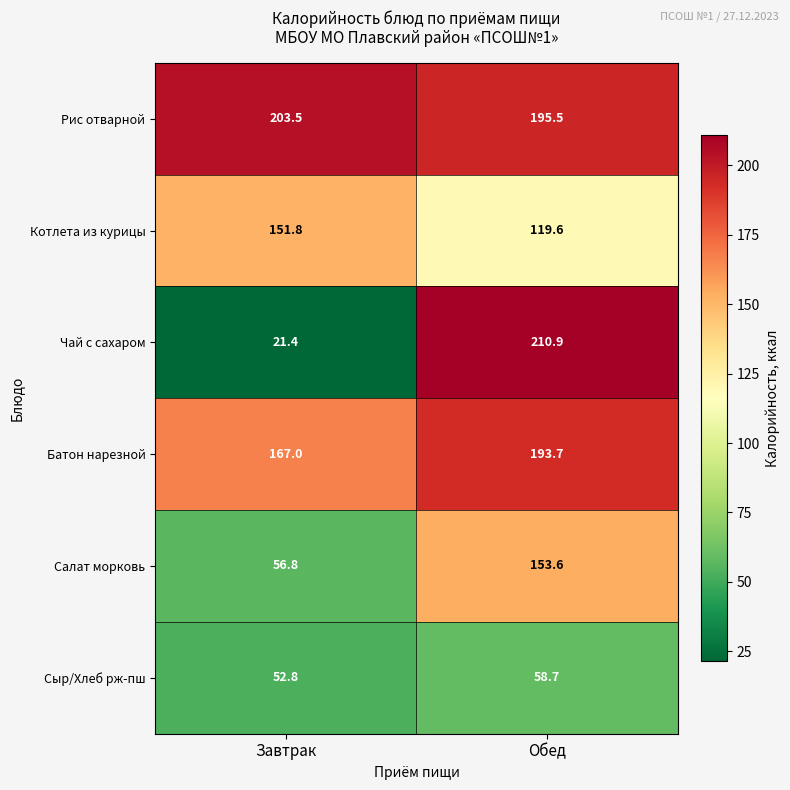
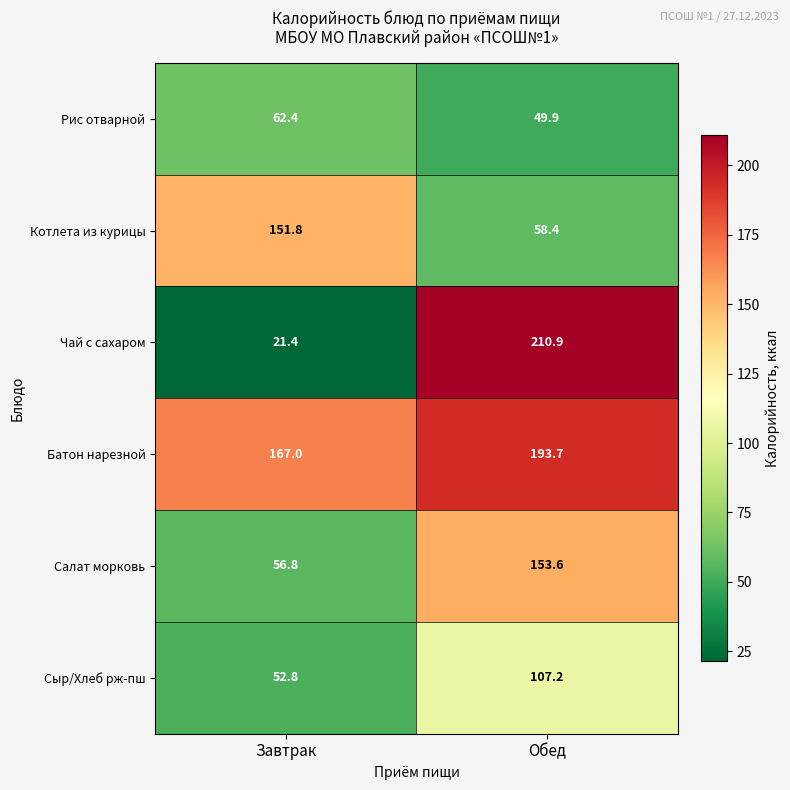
Рис отварной, Завтрак: 203.5 -> 62.4
Рис отварной, Обед: 195.5 -> 49.9
Котлета из курицы, Обед: 119.6 -> 58.4
Сыр/Хлеб рж-пш, Обед: 58.7 -> 107.2
